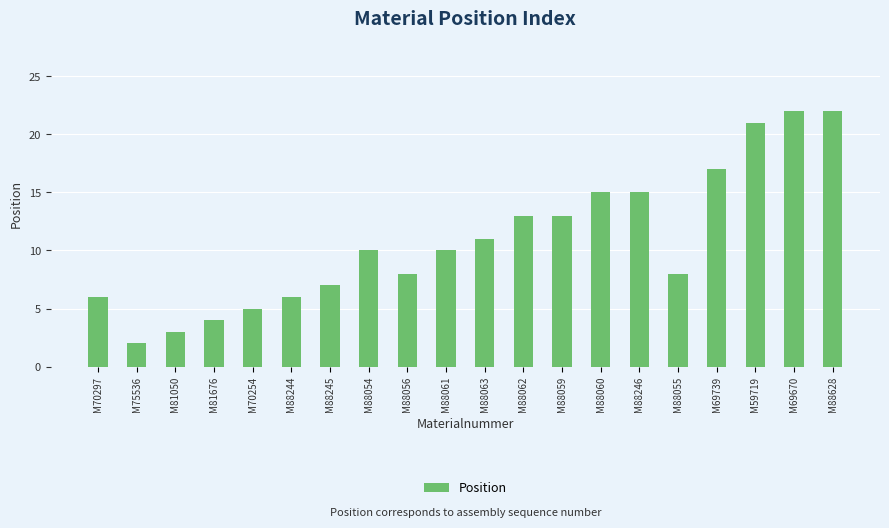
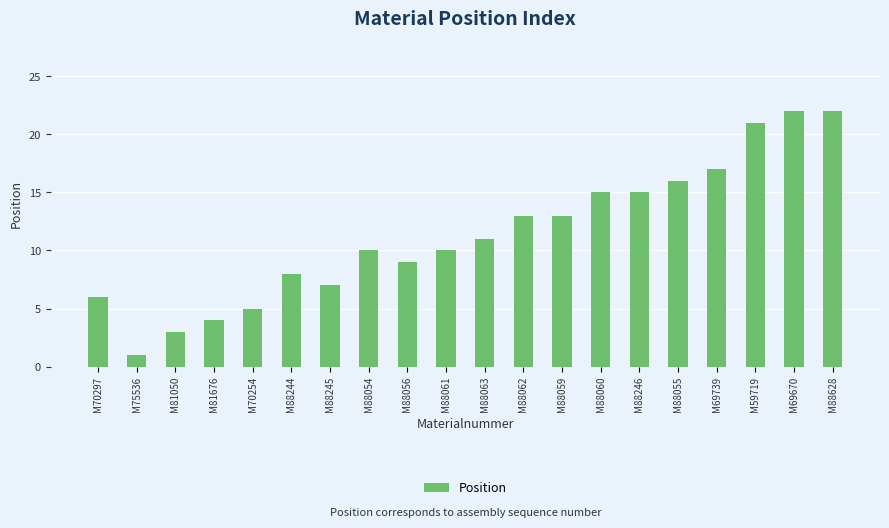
M75536: 2 -> 1
M88244: 6 -> 8
M88056: 8 -> 9
M88055: 8 -> 16
